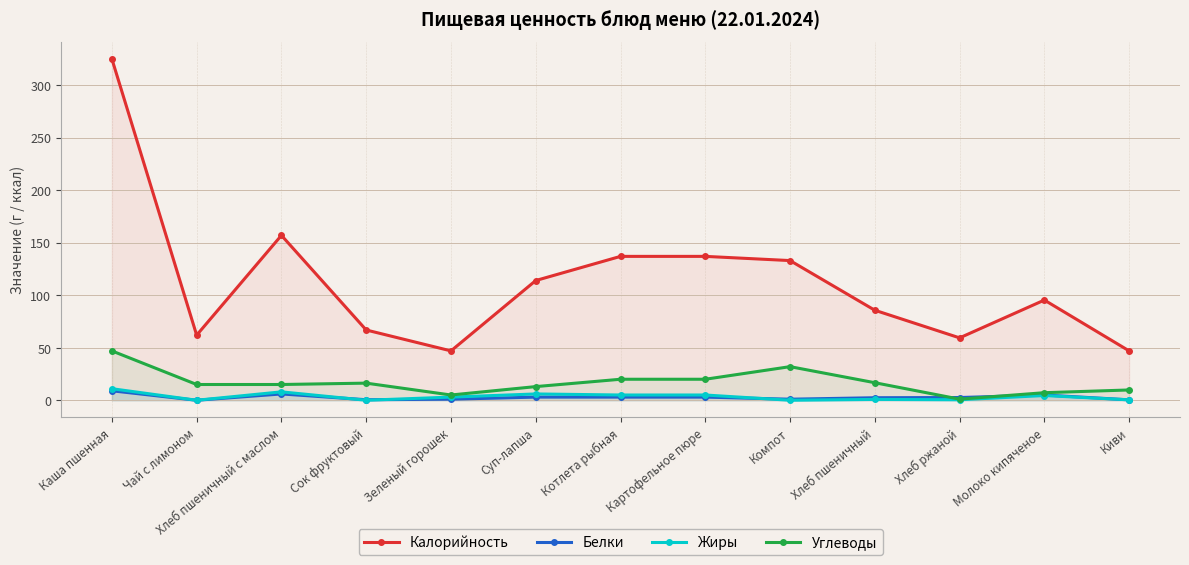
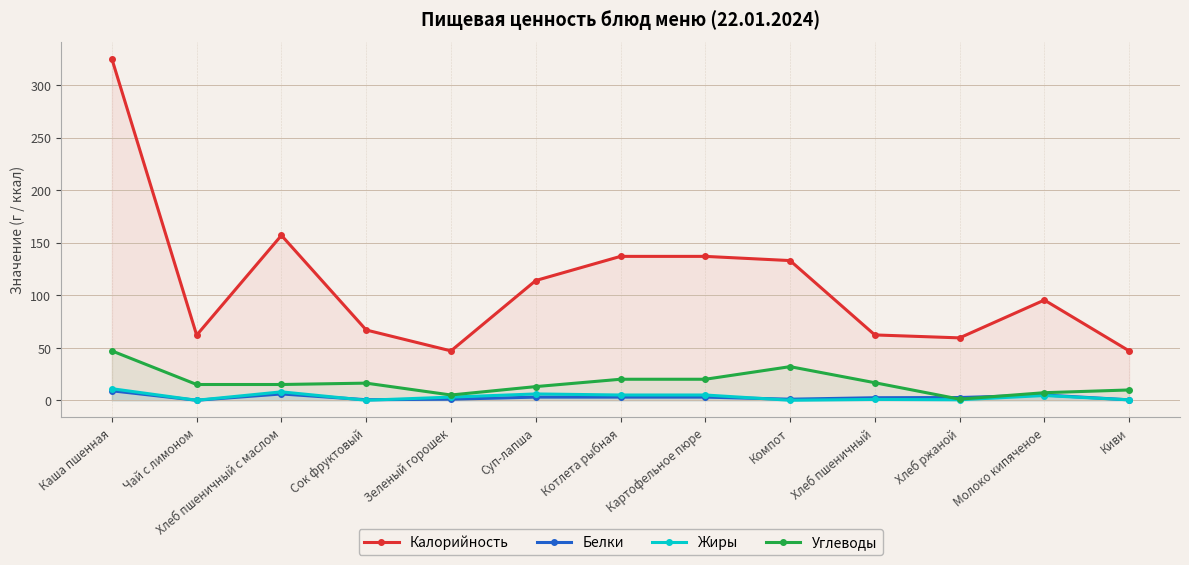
Калорийность, Хлеб пшеничный: 86 -> 62
